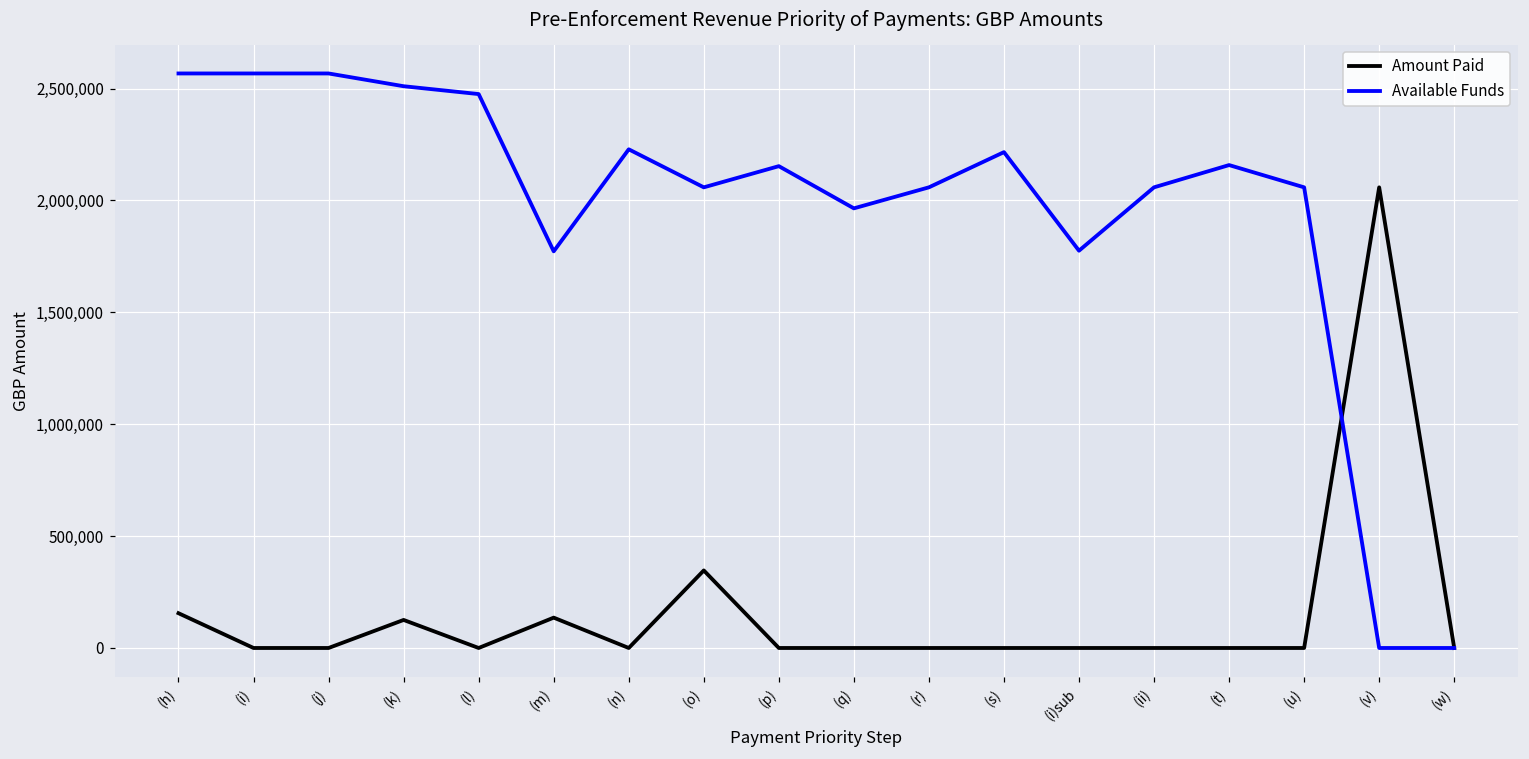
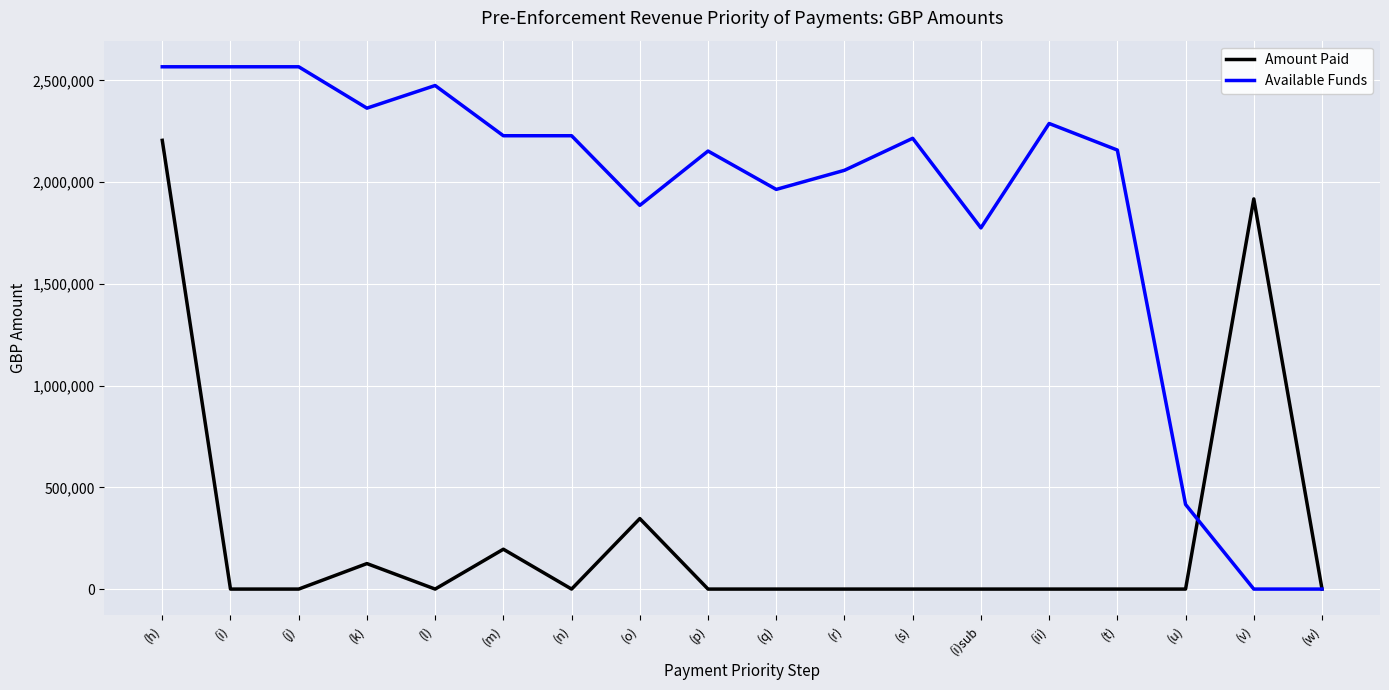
Amount Paid, (h): 160,000 -> 2,210,000
Available Funds, (k): 2,510,000 -> 2,360,000
Amount Paid, (m): 140,000 -> 200,000
Available Funds, (m): 1,770,000 -> 2,230,000
Available Funds, (o): 2,060,000 -> 1,890,000
Available Funds, (ii): 2,060,000 -> 2,290,000
Available Funds, (u): 2,060,000 -> 420,000
Amount Paid, (v): 2,060,000 -> 1,920,000
